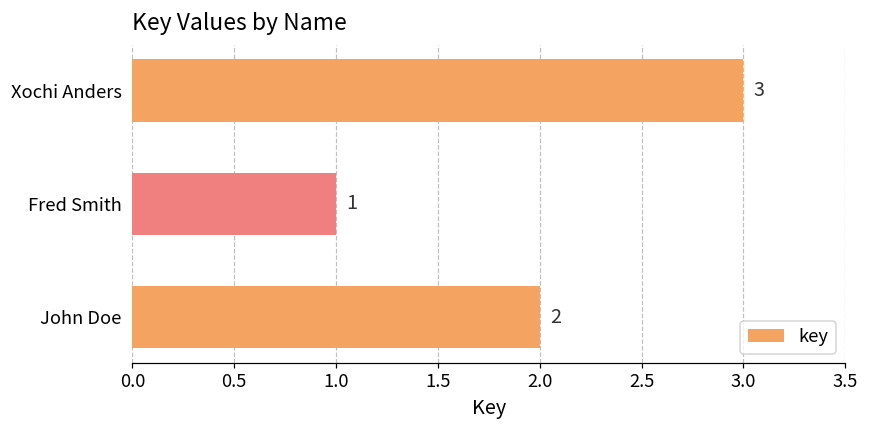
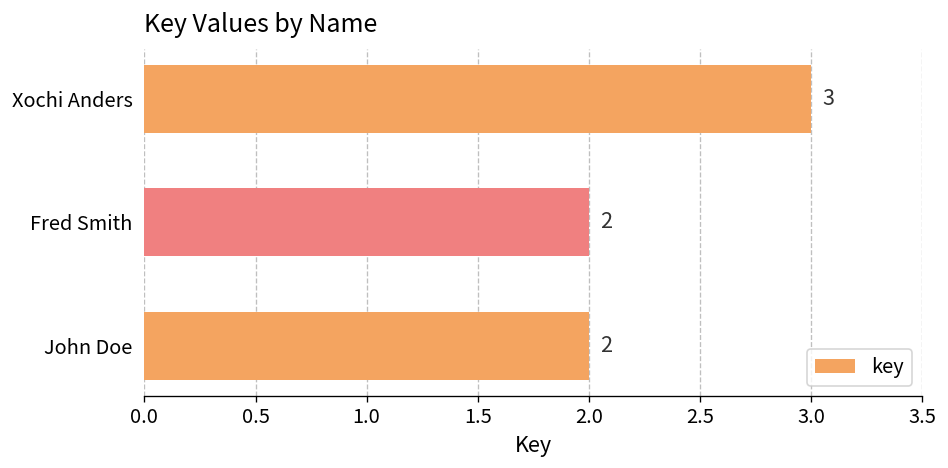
Fred Smith: 1 -> 2
